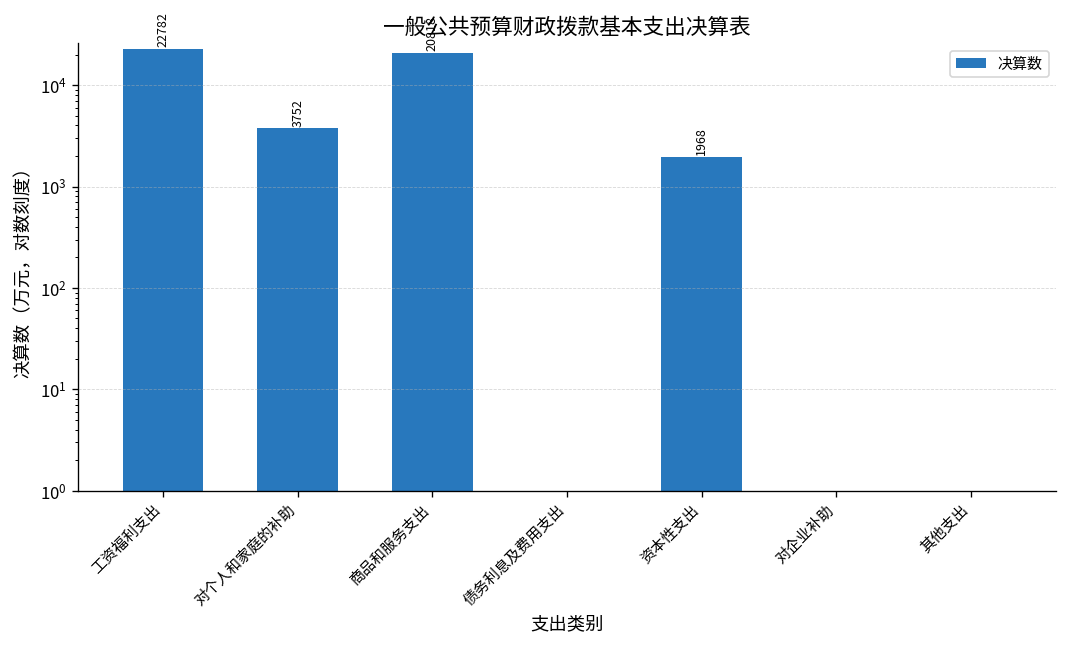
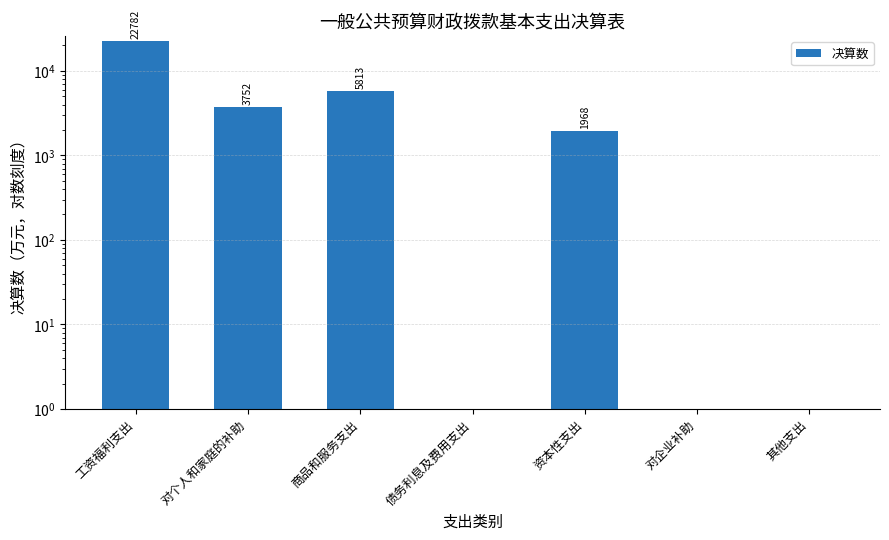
商品和服务支出: 20818 -> 5813
